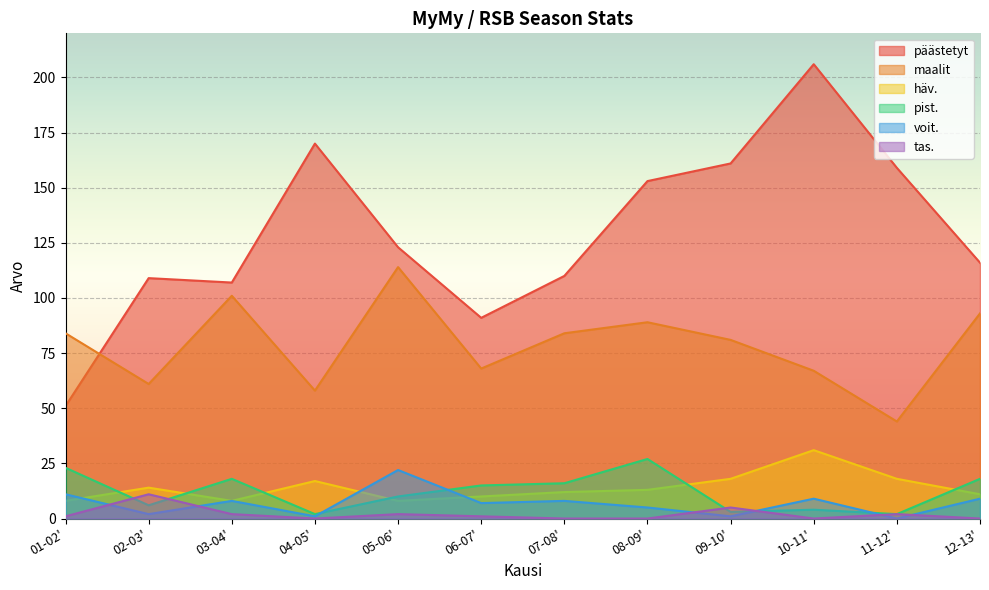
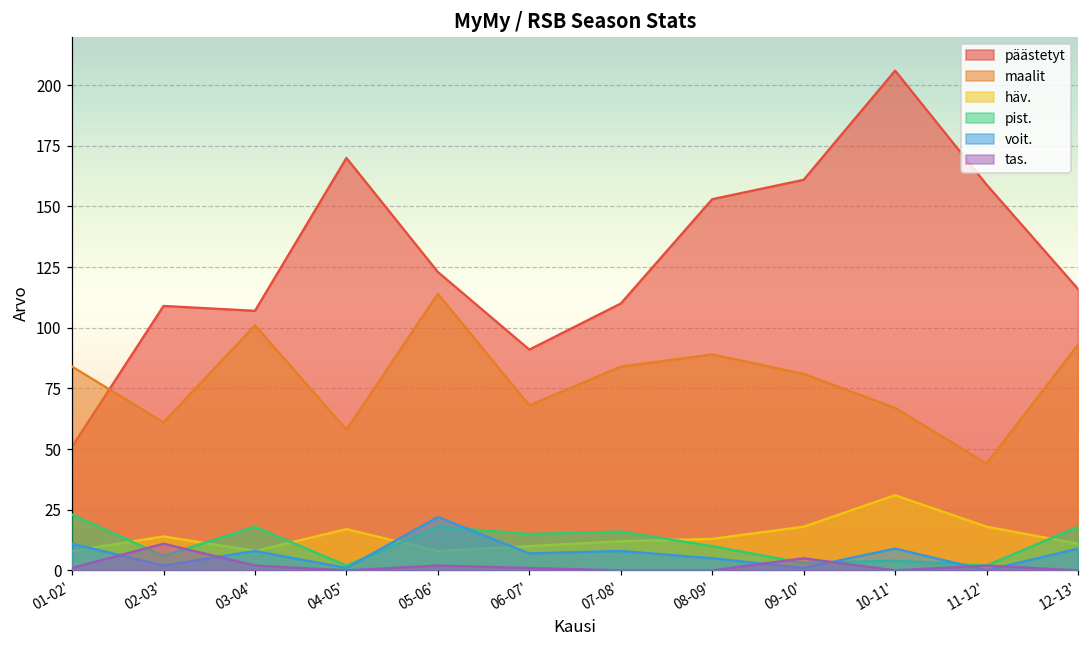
pist., 05-06': 10 -> 18
pist., 08-09': 27 -> 10
